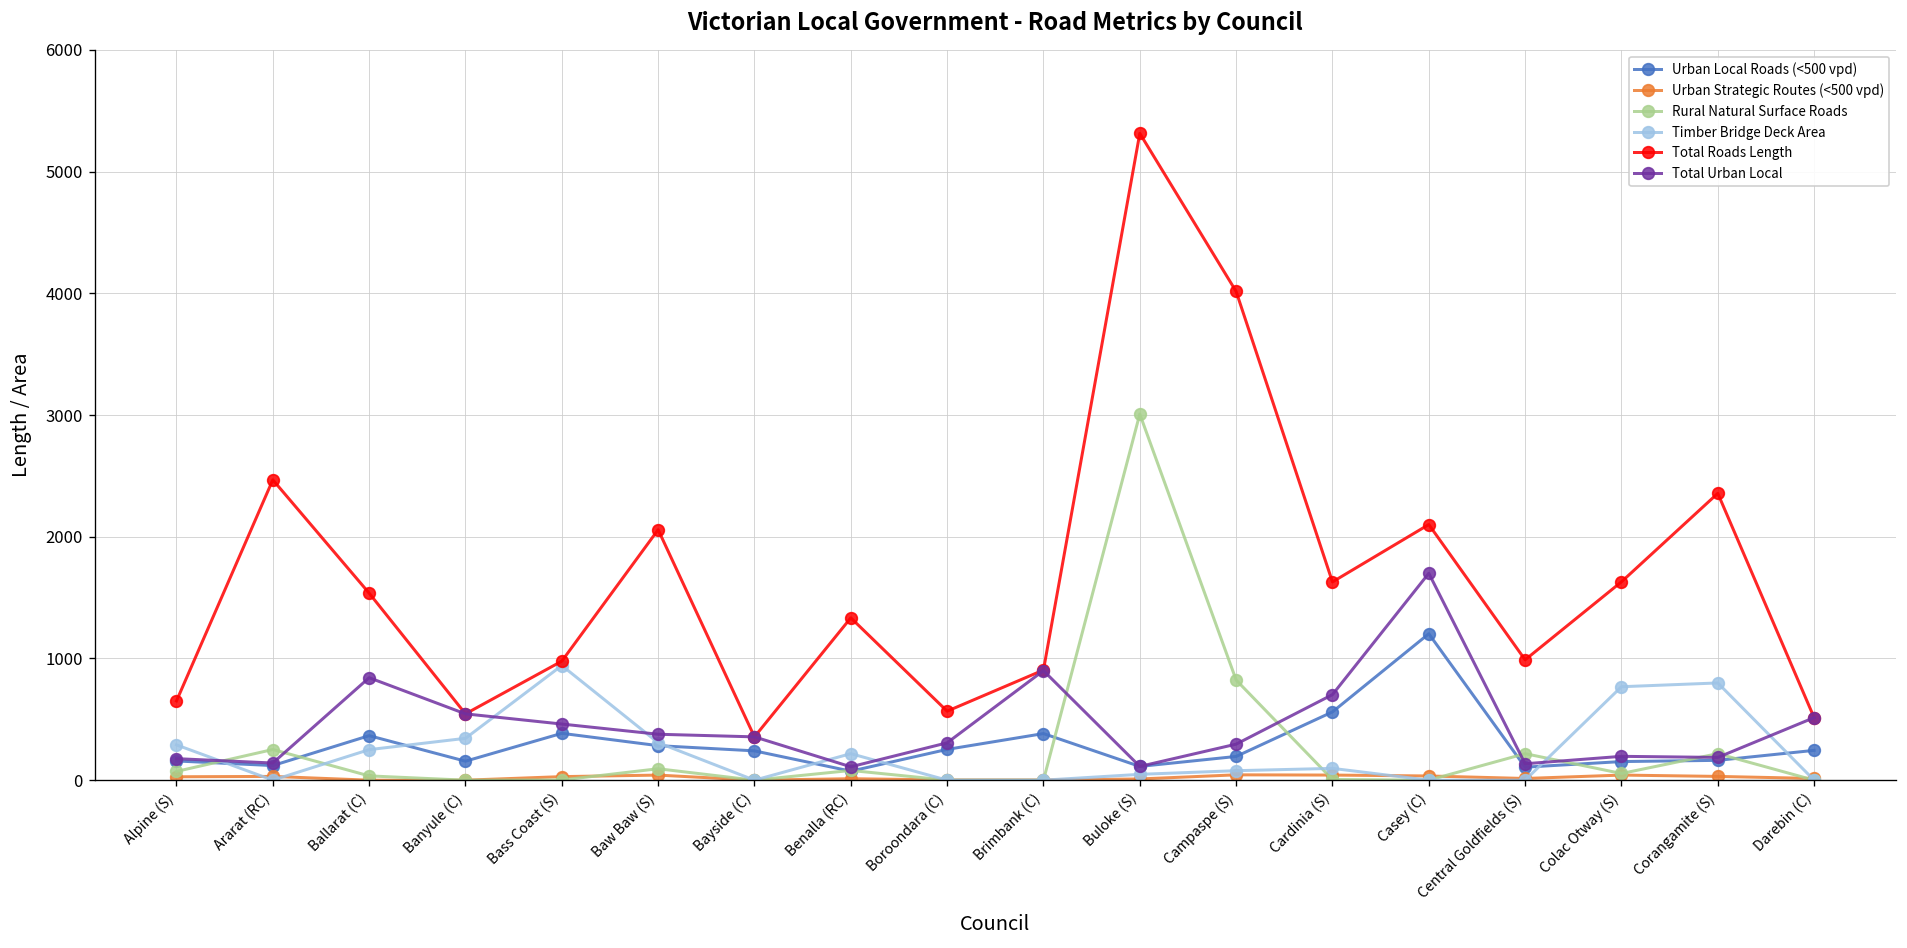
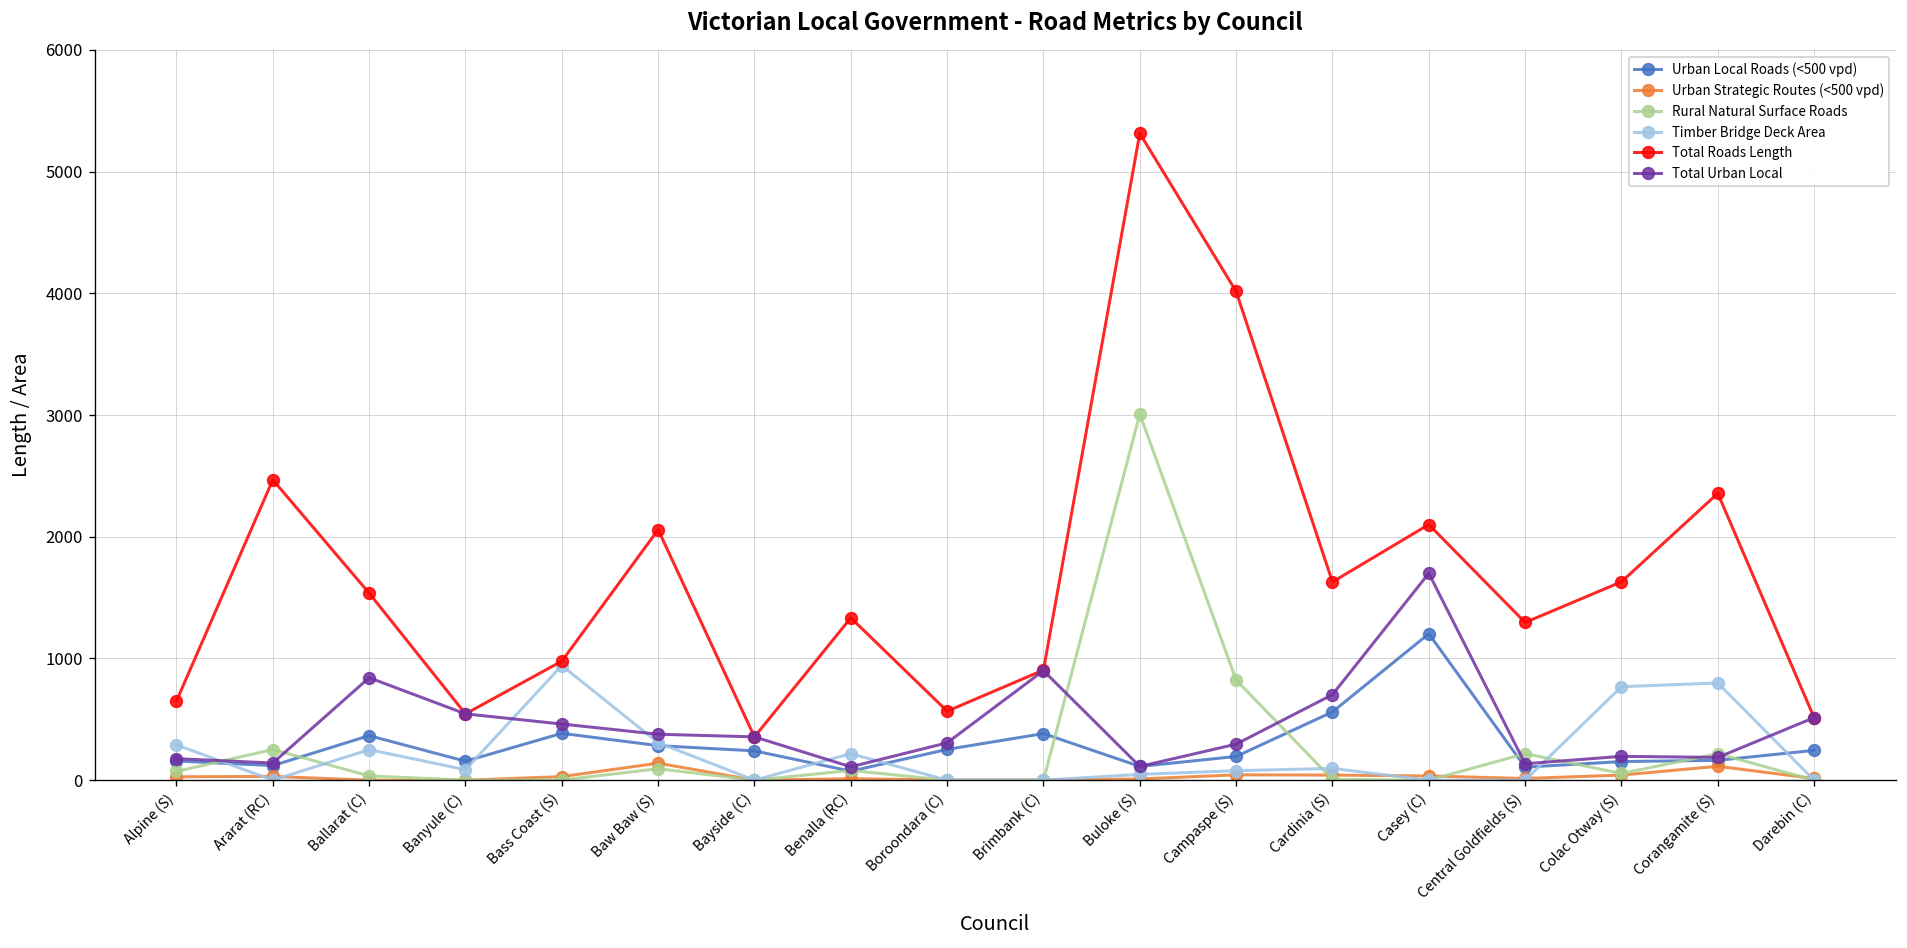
Timber Bridge Deck Area, Banyule (C): 340 -> 90
Urban Strategic Routes (<500 vpd), Baw Baw (S): 40 -> 140
Total Roads Length, Central Goldfields (S): 990 -> 1300
Urban Strategic Routes (<500 vpd), Corangamite (S): 30 -> 110
